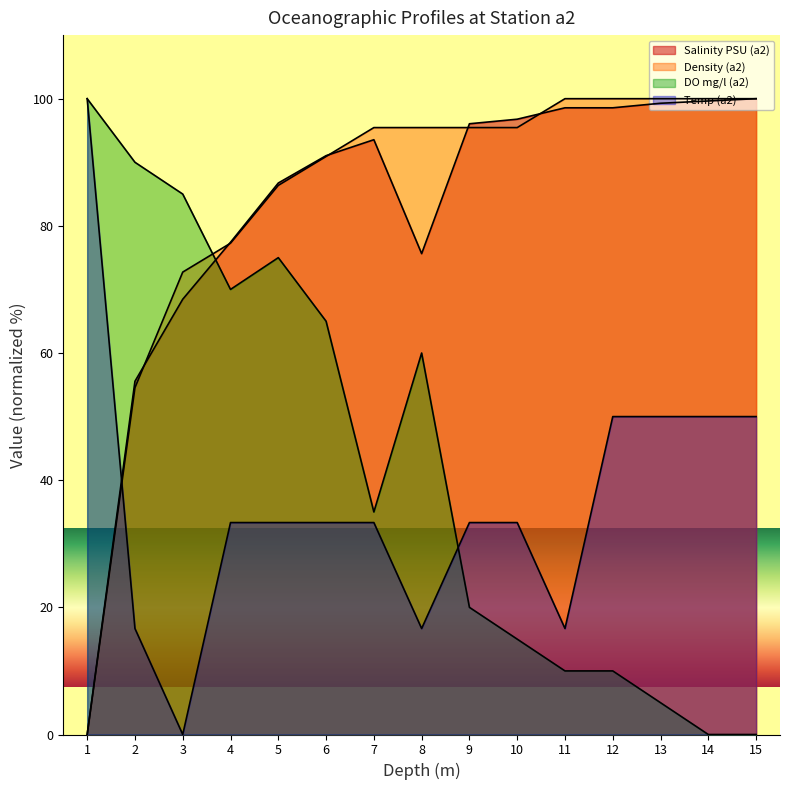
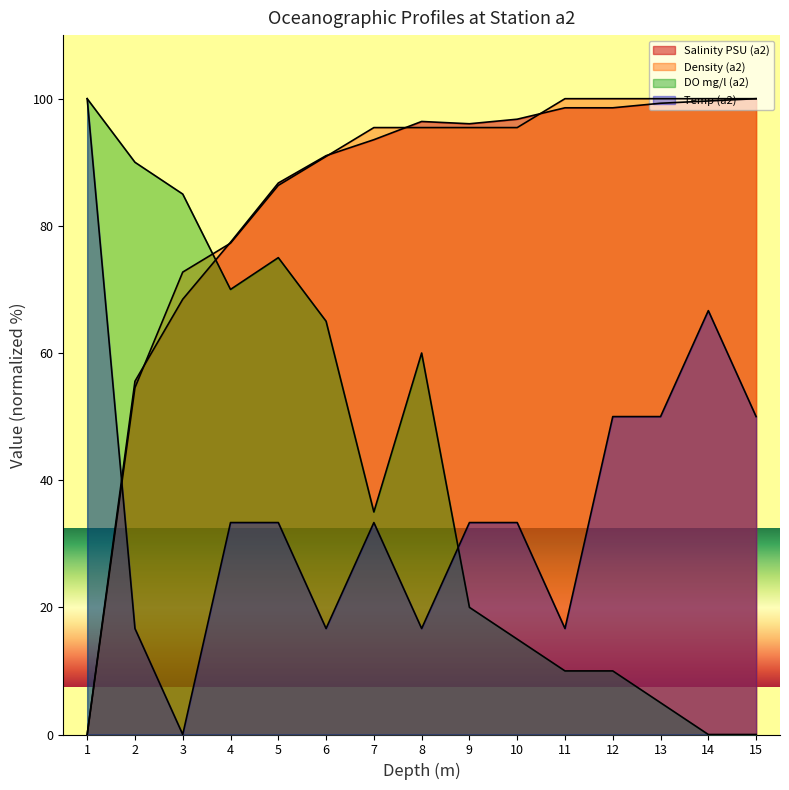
Temp (a2), 6: 33 -> 17
Salinity PSU (a2), 8: 76 -> 96
Temp (a2), 14: 50 -> 67
